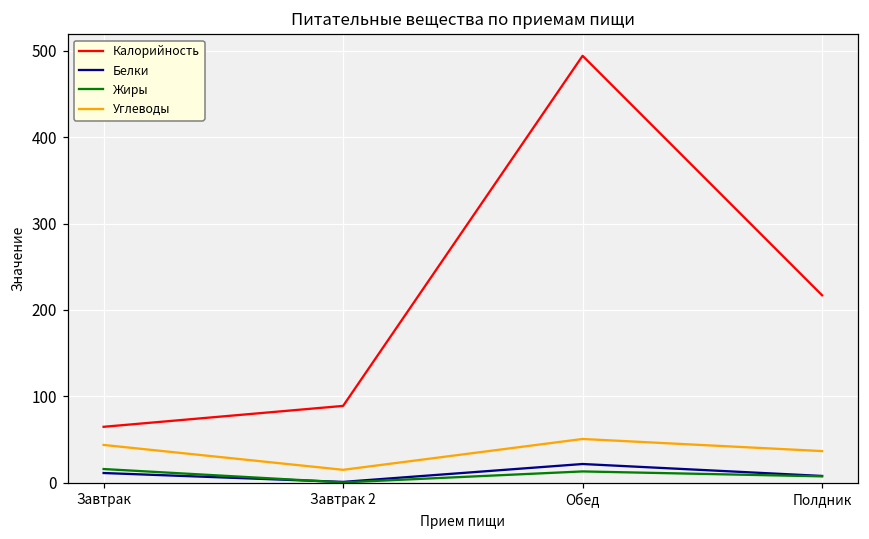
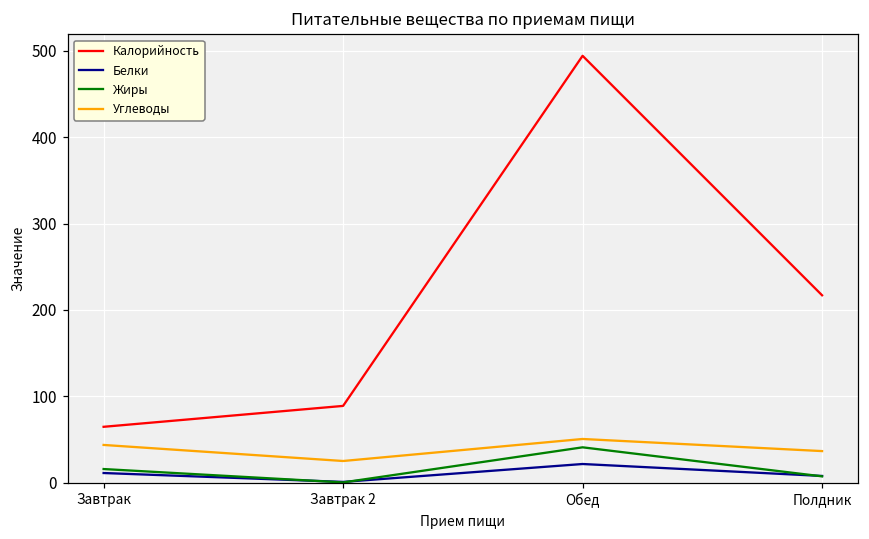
Углеводы, Завтрак 2: 10 -> 30
Жиры, Обед: 10 -> 40
